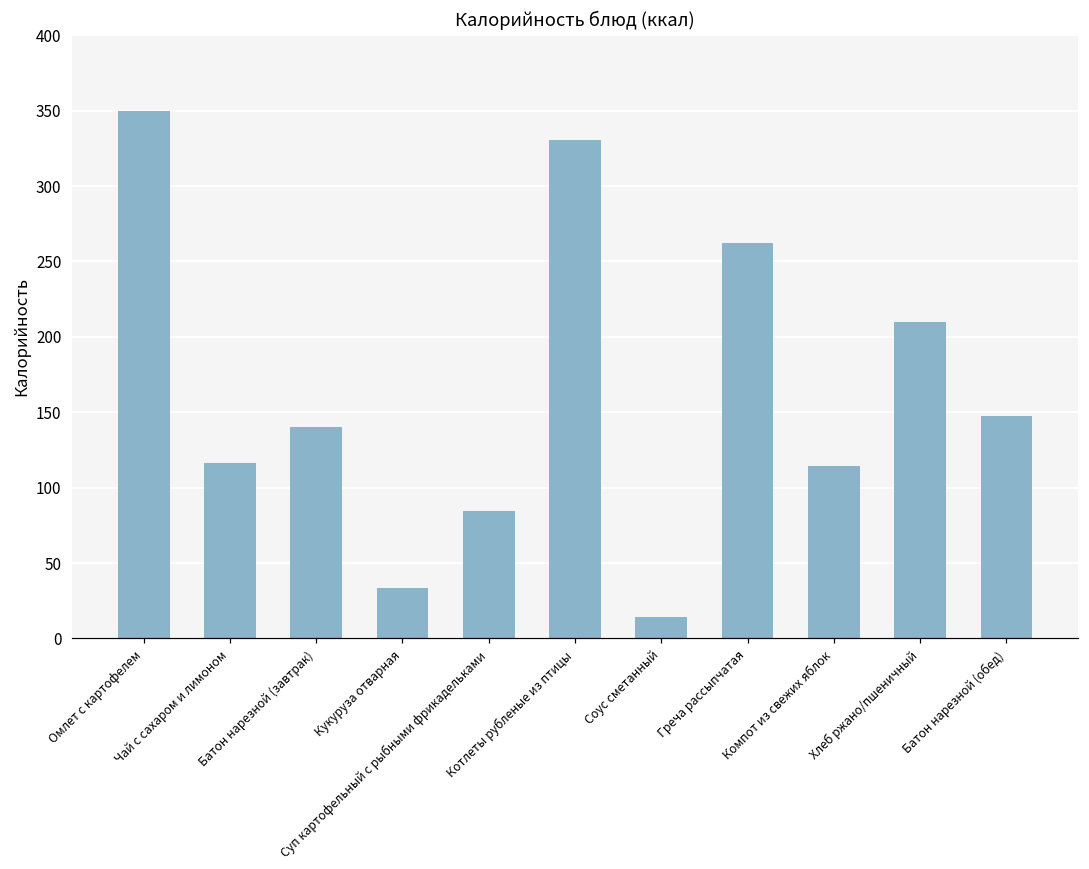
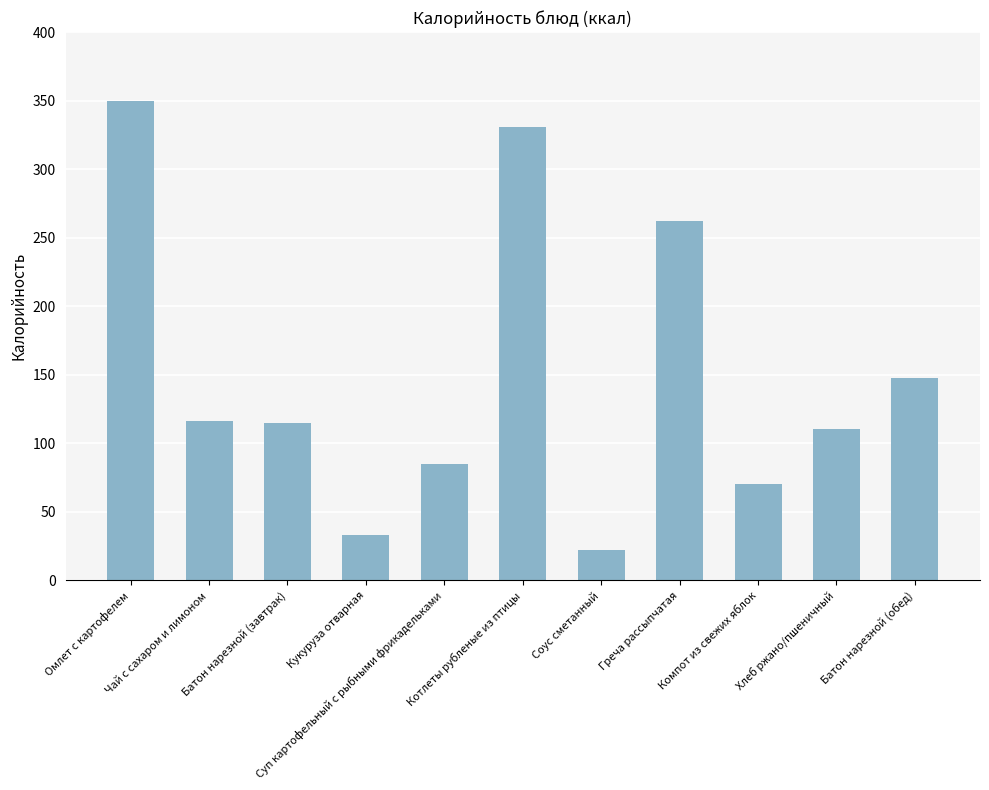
Батон нарезной (завтрак): 140 -> 115
Соус сметанный: 15 -> 22
Компот из свежих яблок: 115 -> 71
Хлеб ржано/пшеничный: 210 -> 110
